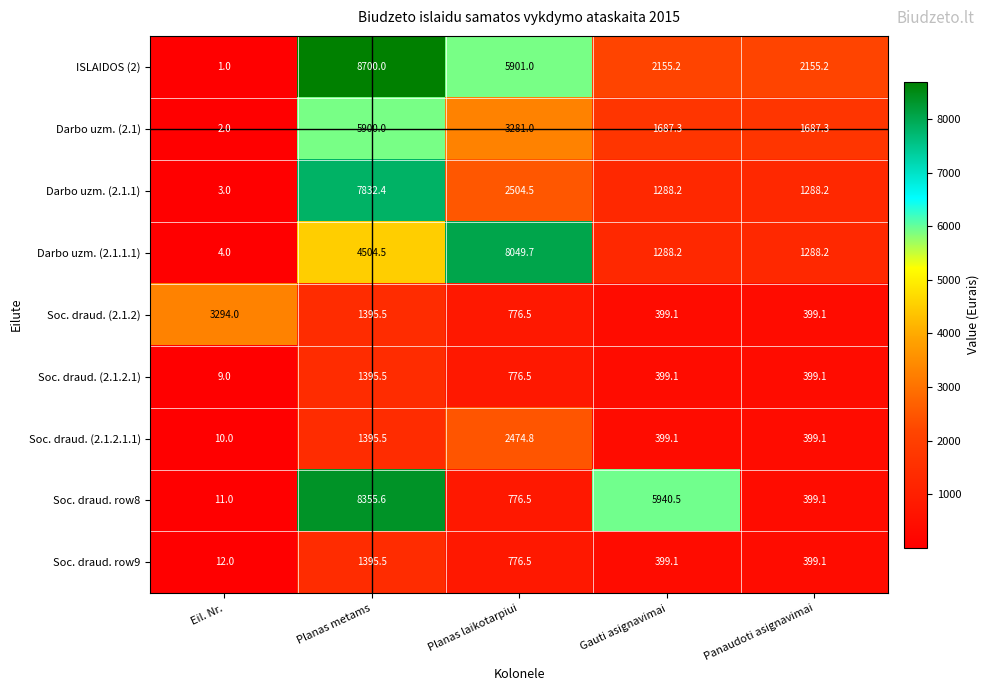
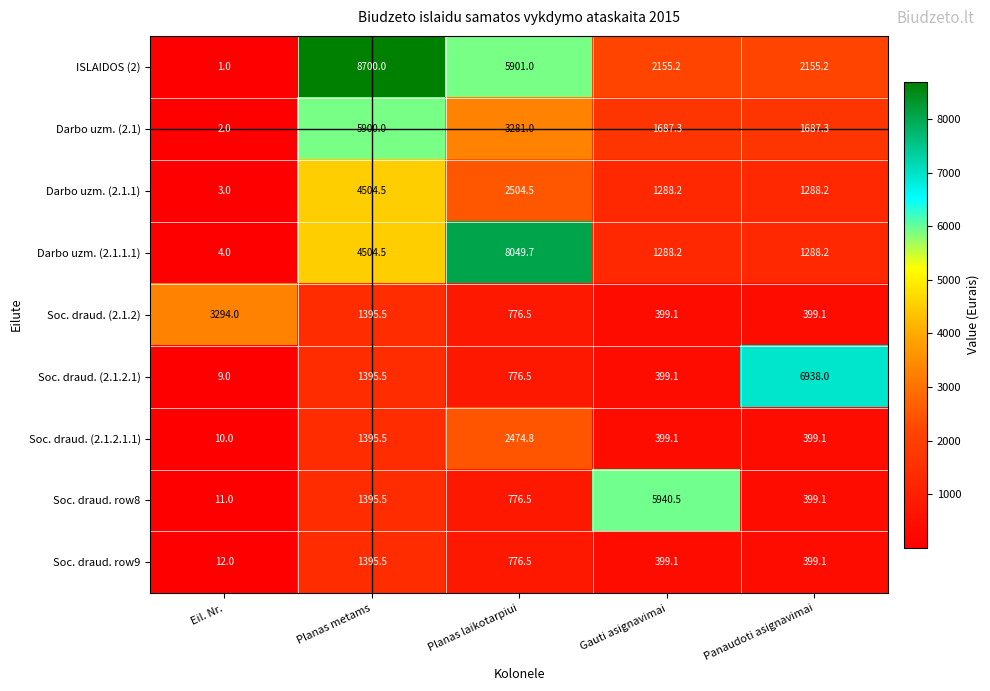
Darbo uzm. (2.1.1), Planas metams: 7832.4 -> 4504.5
Soc. draud. (2.1.2.1), Panaudoti asignavimai: 399.1 -> 6938.0
Soc. draud. row8, Planas metams: 8355.6 -> 1395.5
